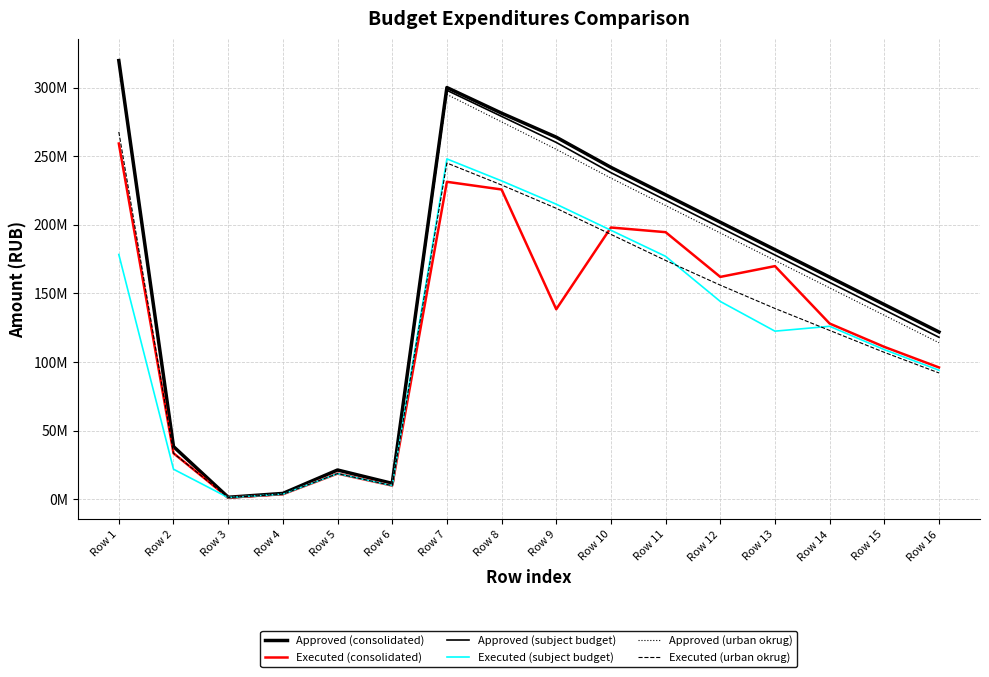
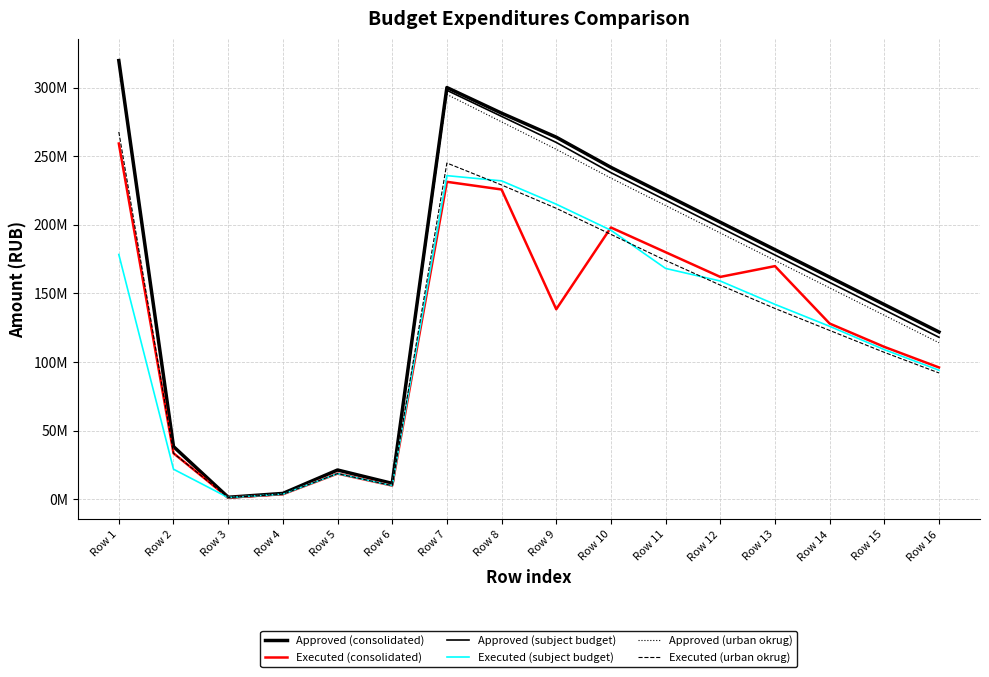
Executed (subject budget), Row 7: 248000000 -> 236000000
Executed (consolidated), Row 11: 195000000 -> 180000000
Executed (subject budget), Row 11: 177000000 -> 168000000
Executed (subject budget), Row 12: 144000000 -> 159000000
Executed (subject budget), Row 13: 122000000 -> 142000000
